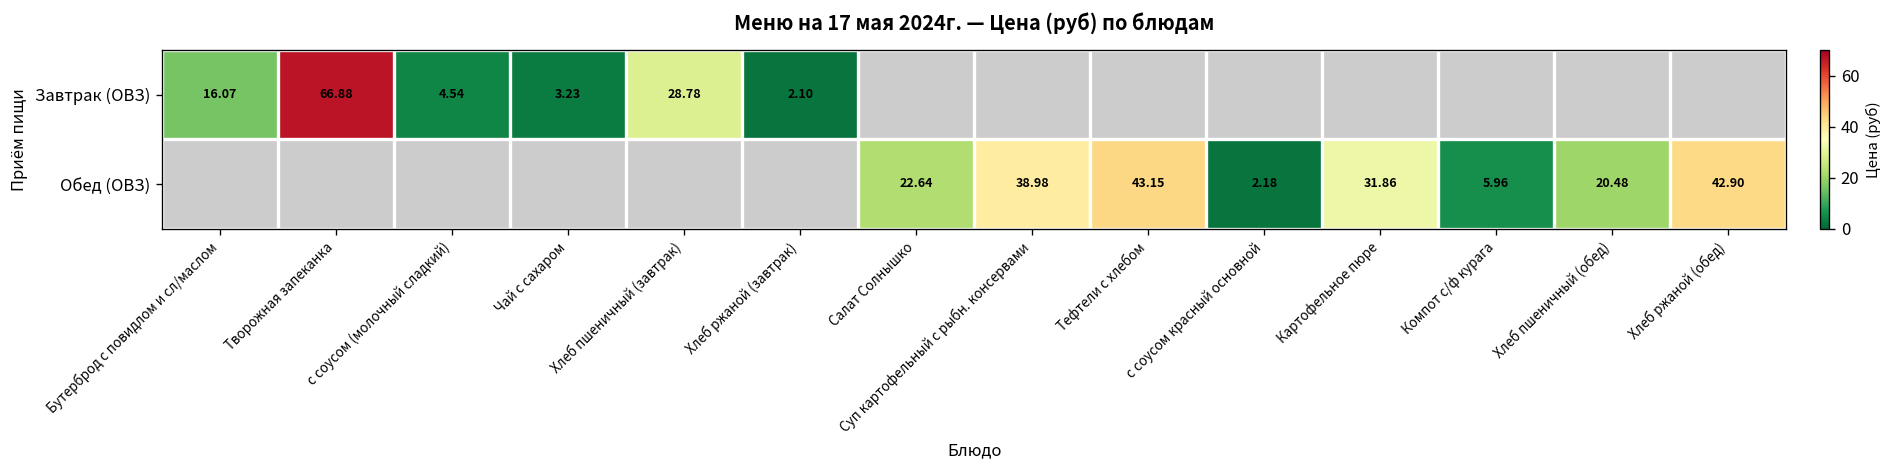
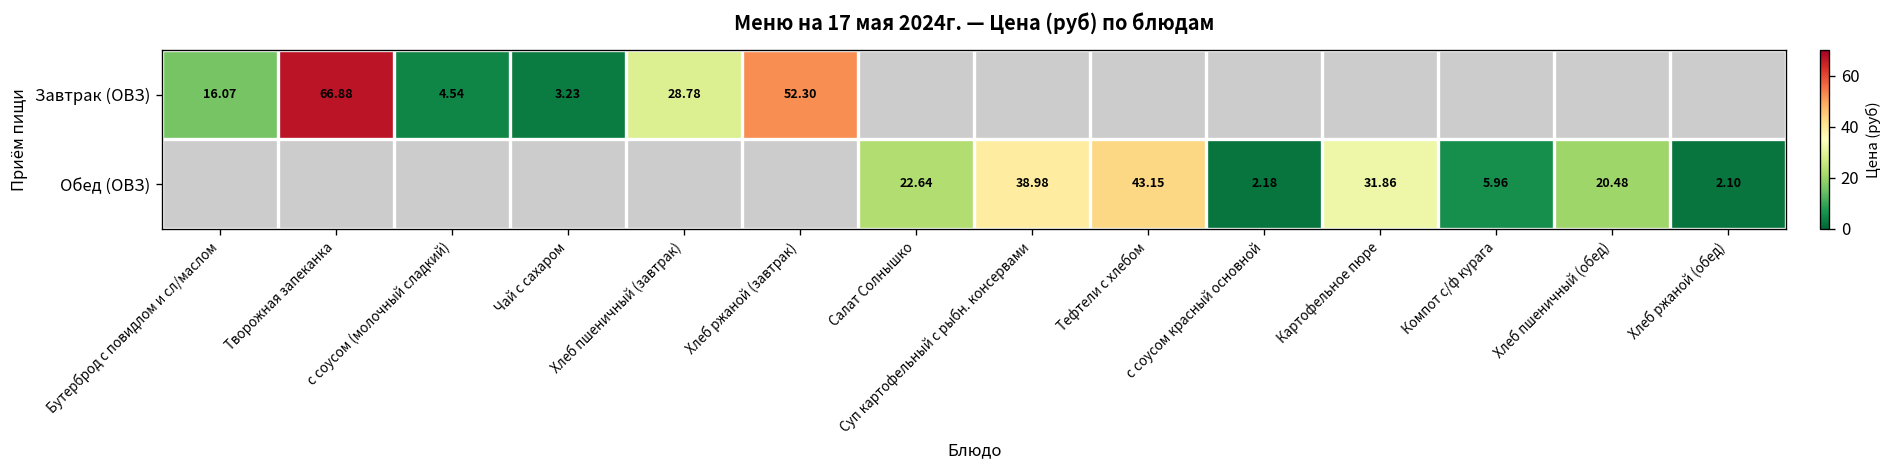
Завтрак (ОВЗ), Хлеб ржаной (завтрак): 2.10 -> 52.30
Обед (ОВЗ), Хлеб ржаной (обед): 42.90 -> 2.10
